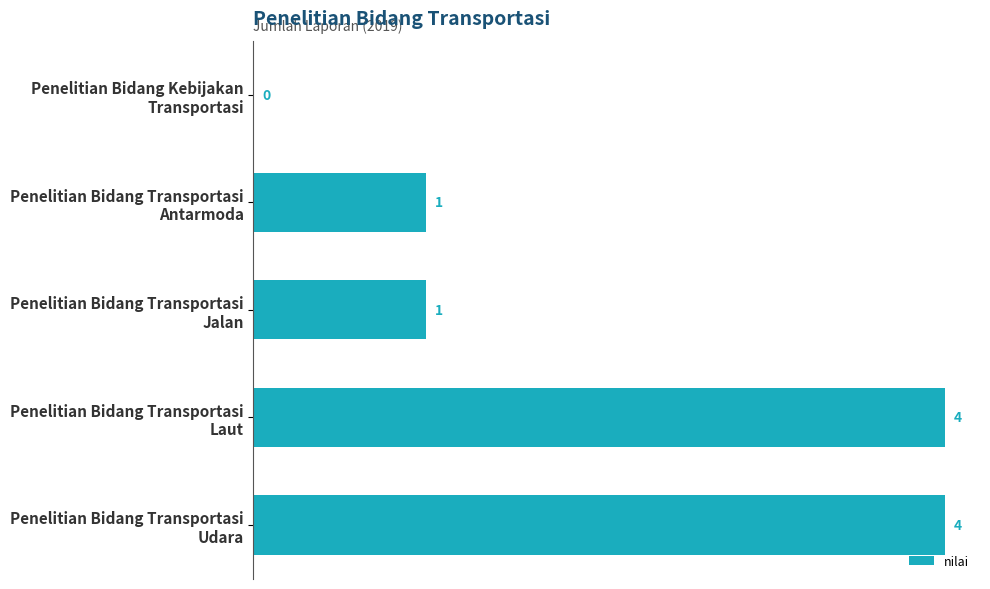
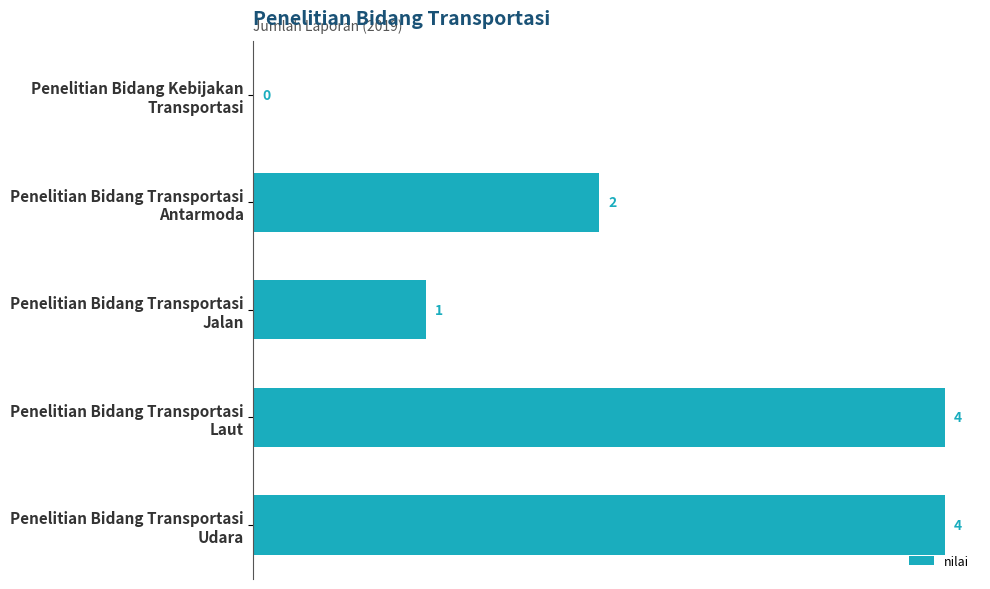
Penelitian Bidang Transportasi Antarmoda: 1 -> 2
